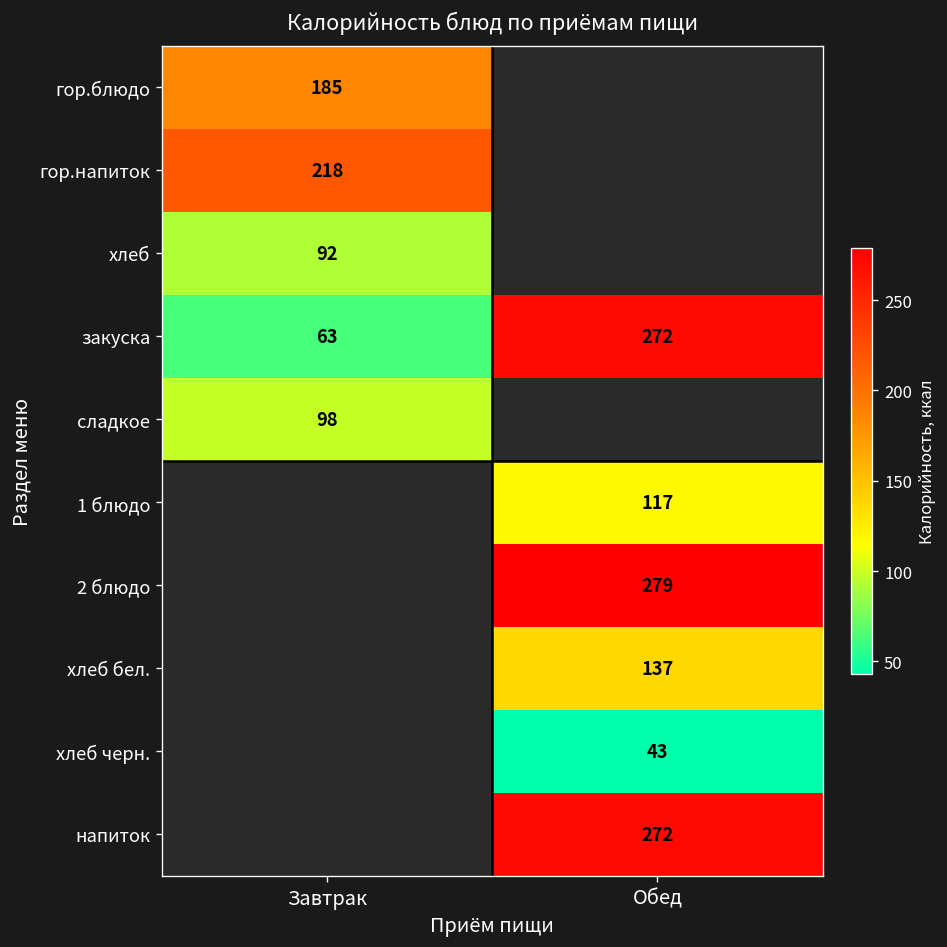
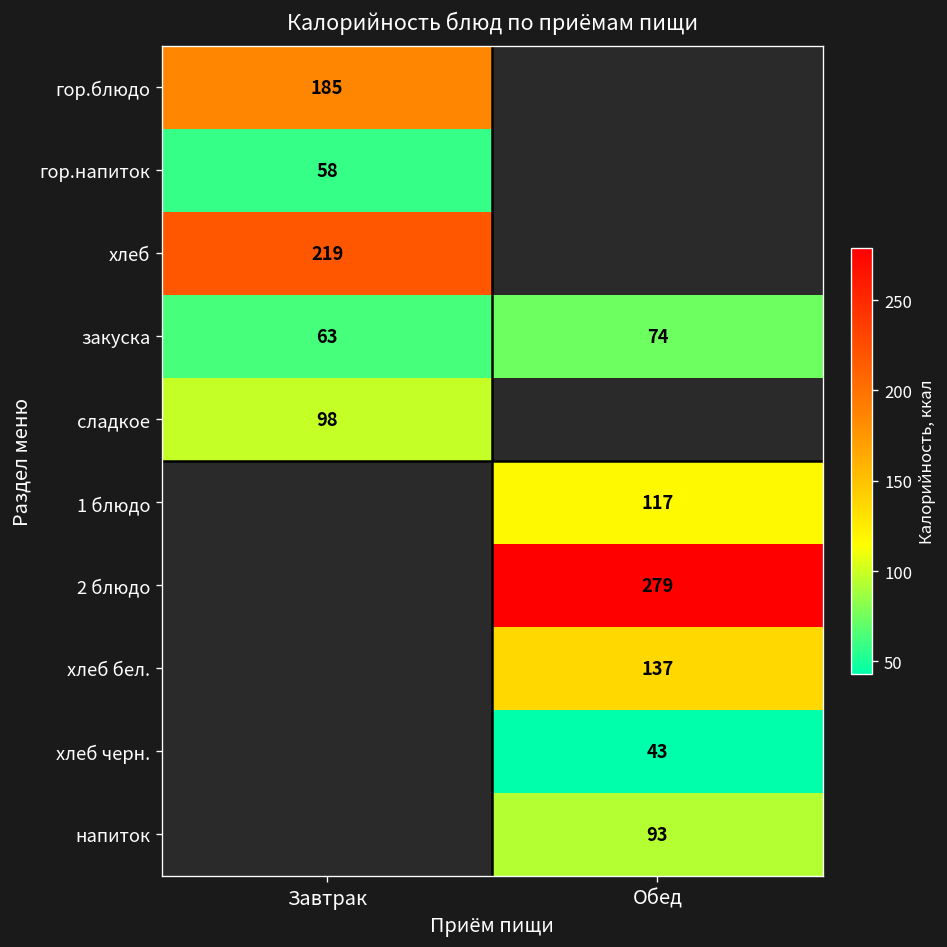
гор.напиток, Завтрак: 218 -> 58
хлеб, Завтрак: 92 -> 219
закуска, Обед: 272 -> 74
напиток, Обед: 272 -> 93
